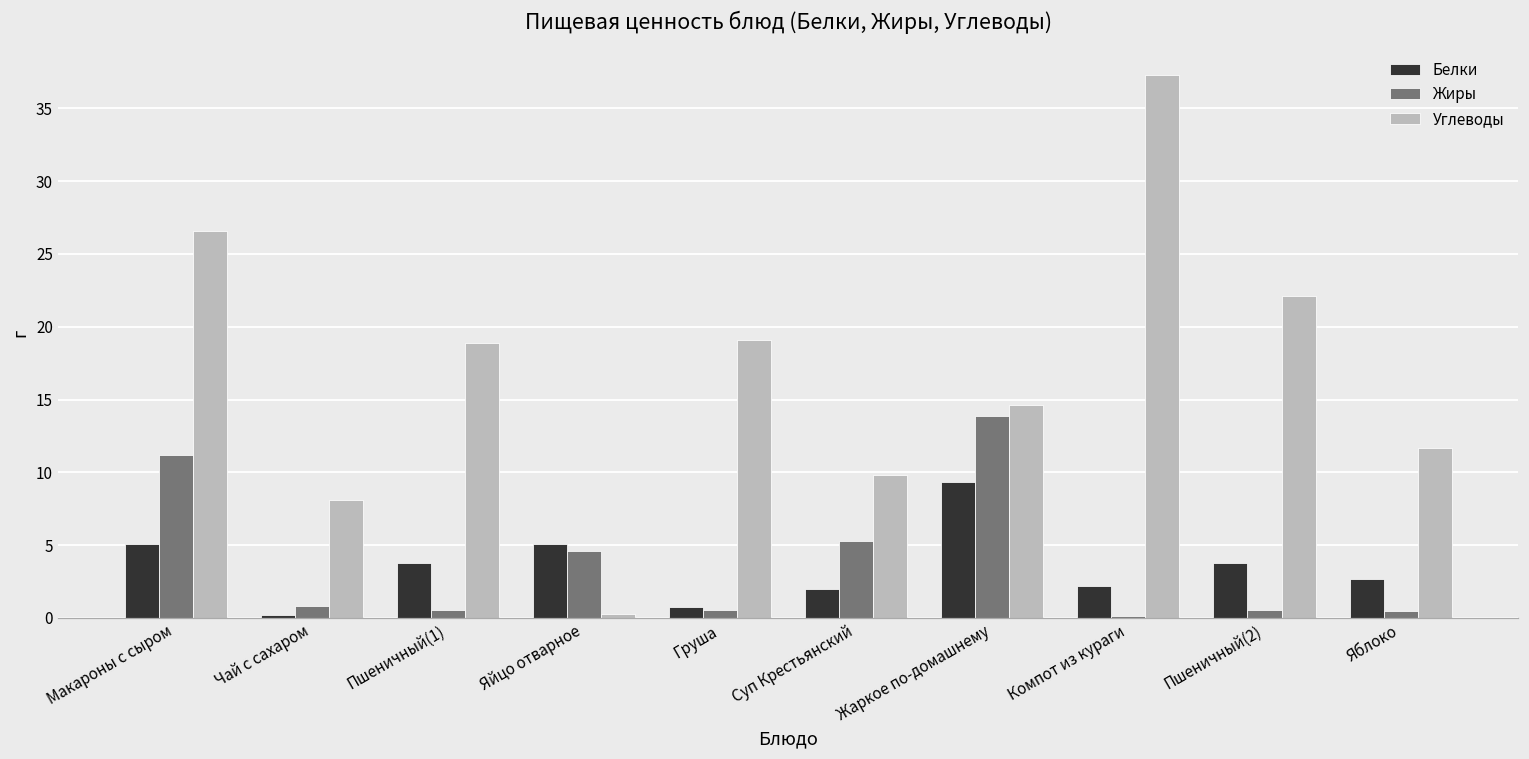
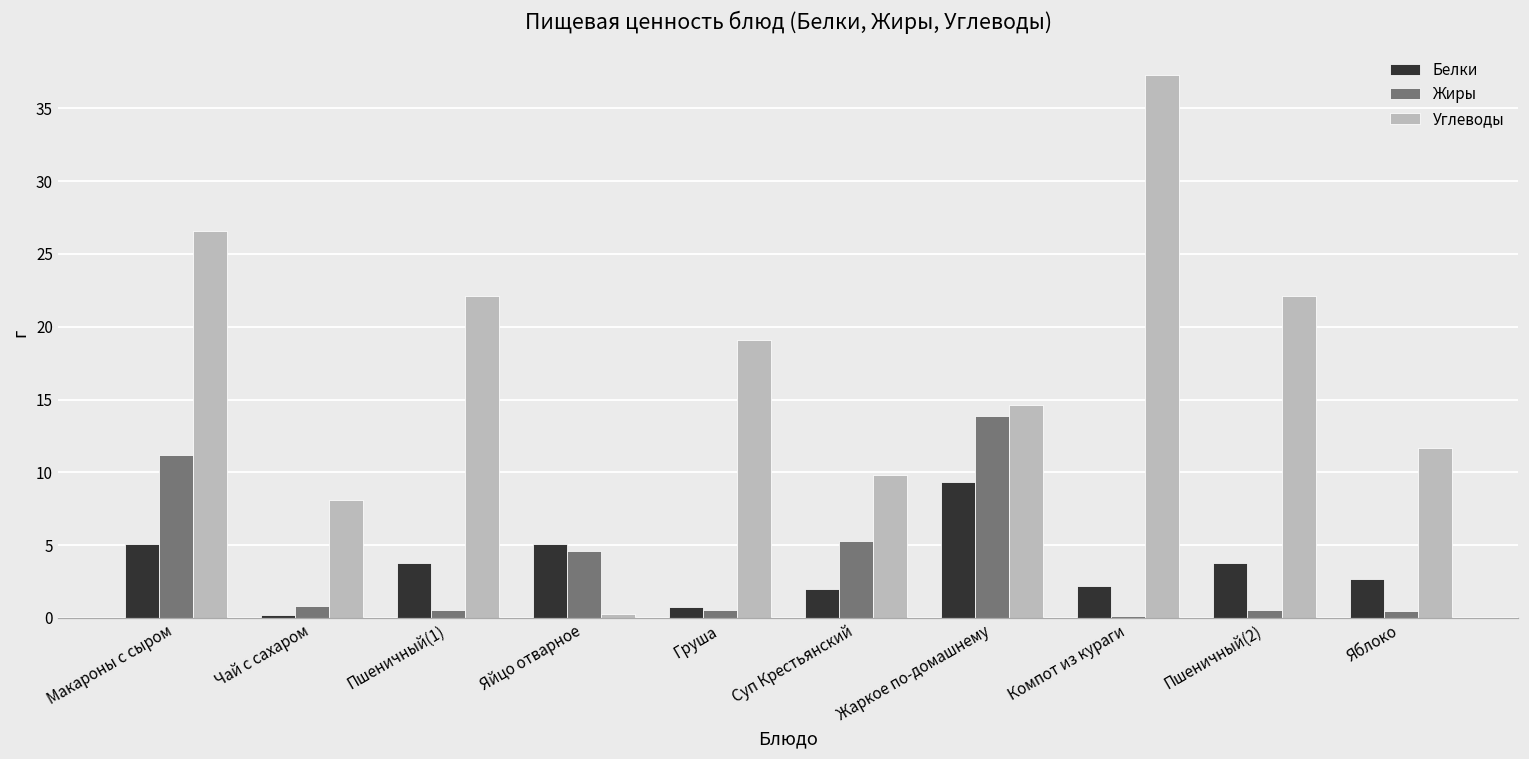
Углеводы, Пшеничный(1): 18.9 -> 22.1
